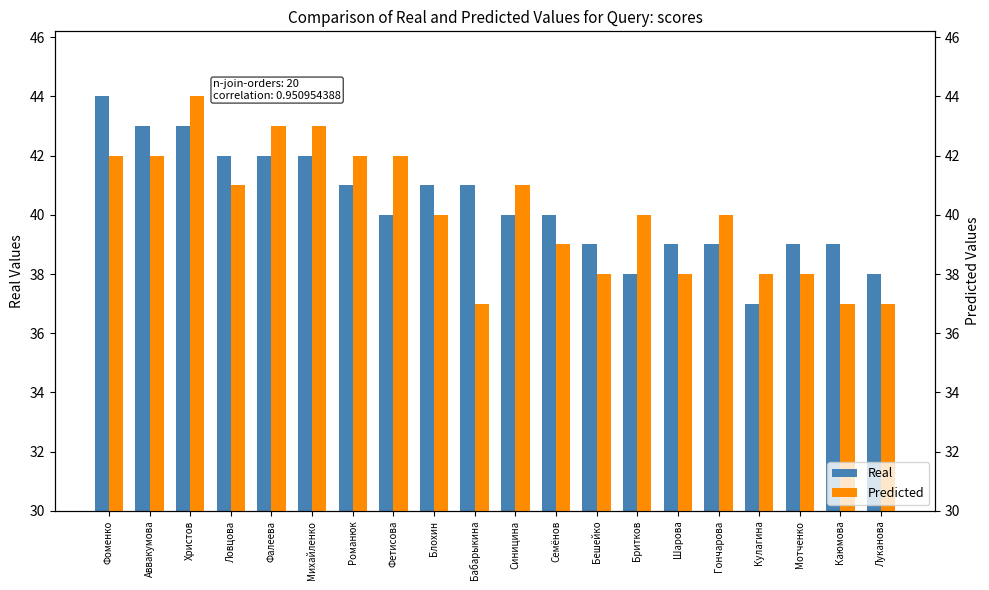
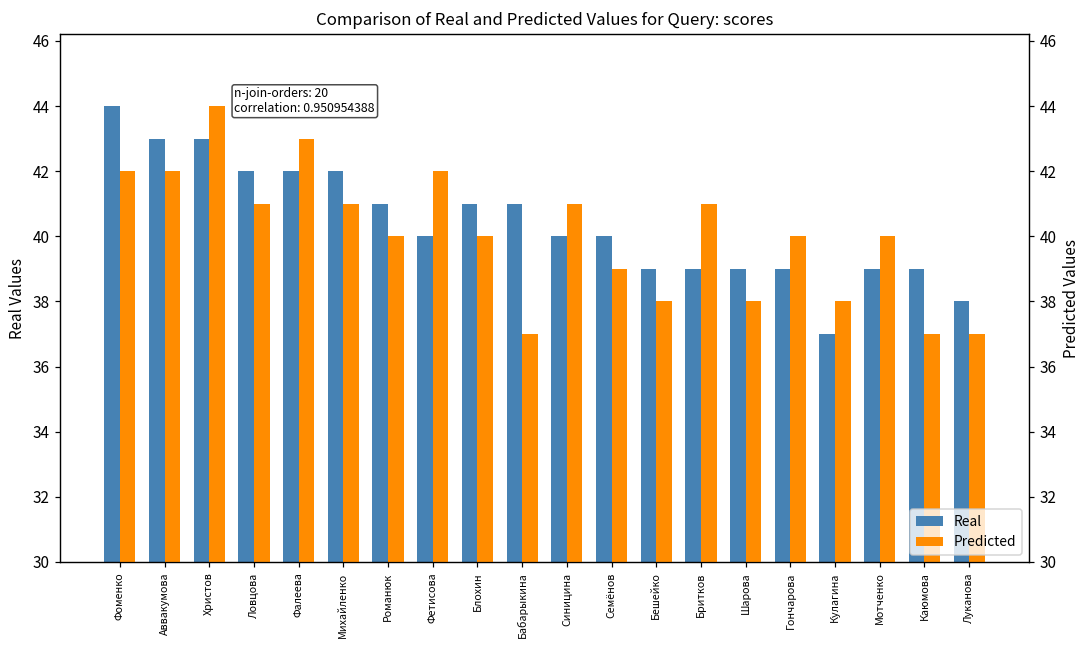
Real, Бритков: 38 -> 39
Predicted, Михайленко: 43 -> 41
Predicted, Романюк: 42 -> 40
Predicted, Бритков: 40 -> 41
Predicted, Мотченко: 38 -> 40
